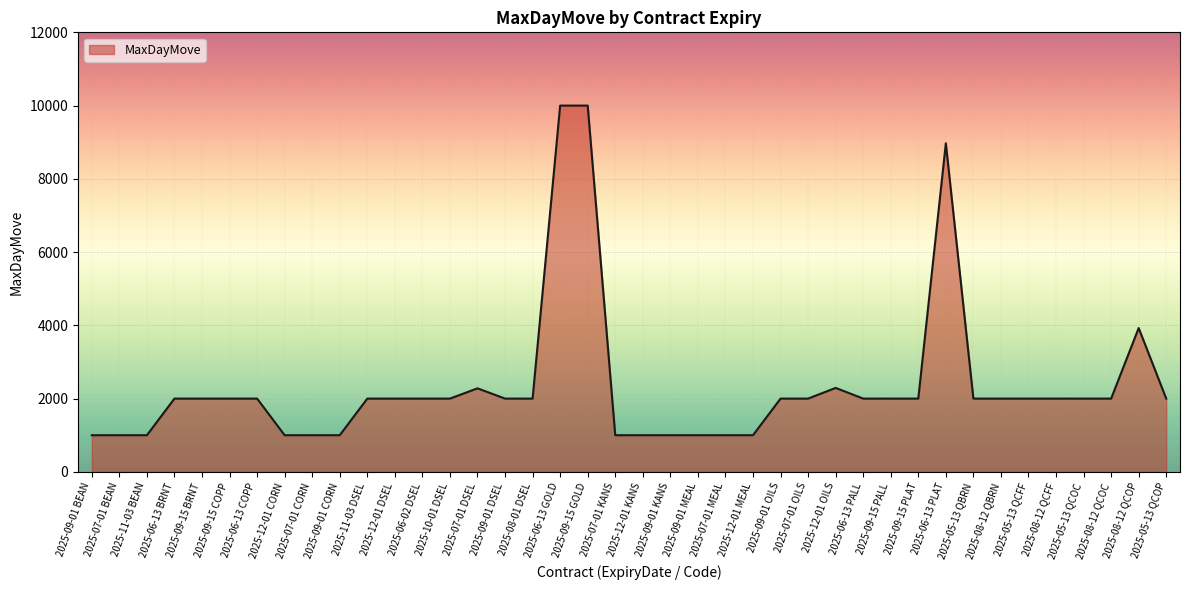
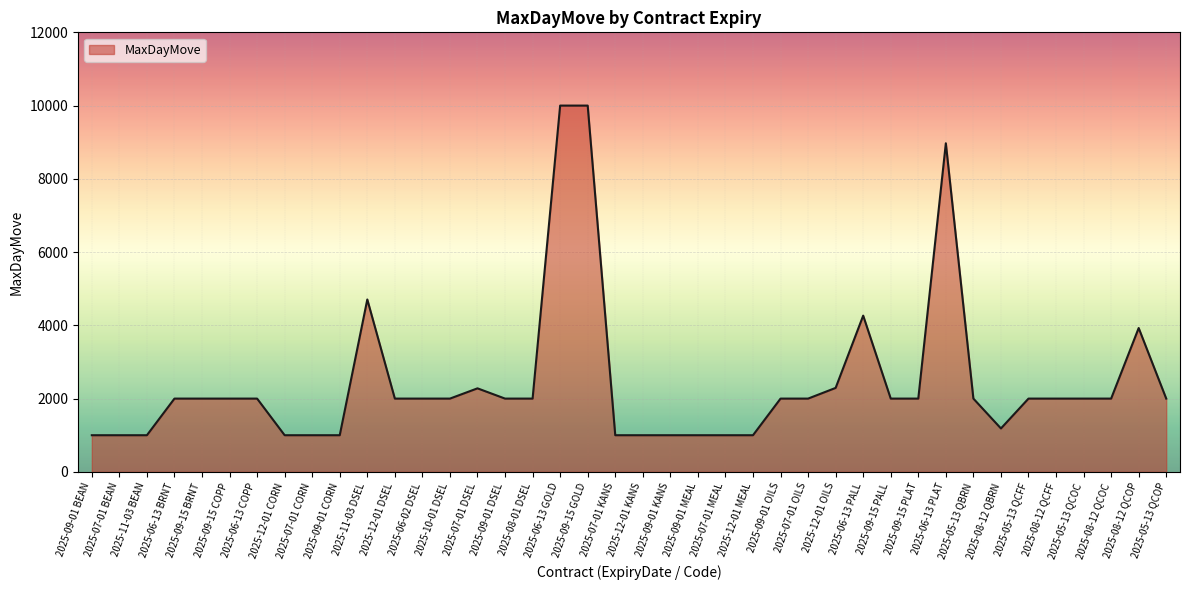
2025-11-03 DSEL: 2000 -> 4700
2025-06-13 PALL: 2000 -> 4300
2025-08-12 QBRN: 2000 -> 1200
